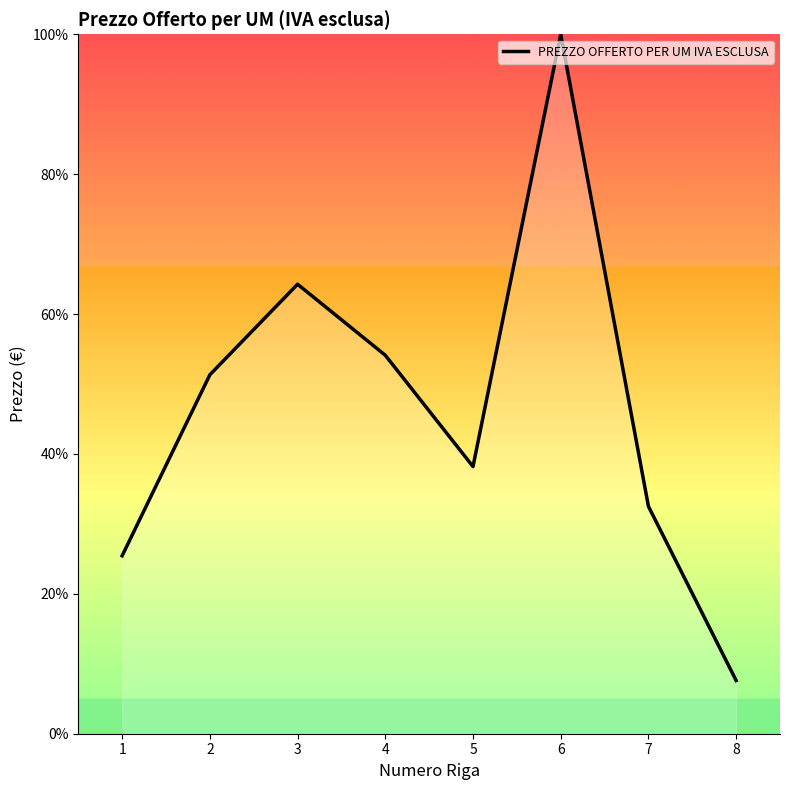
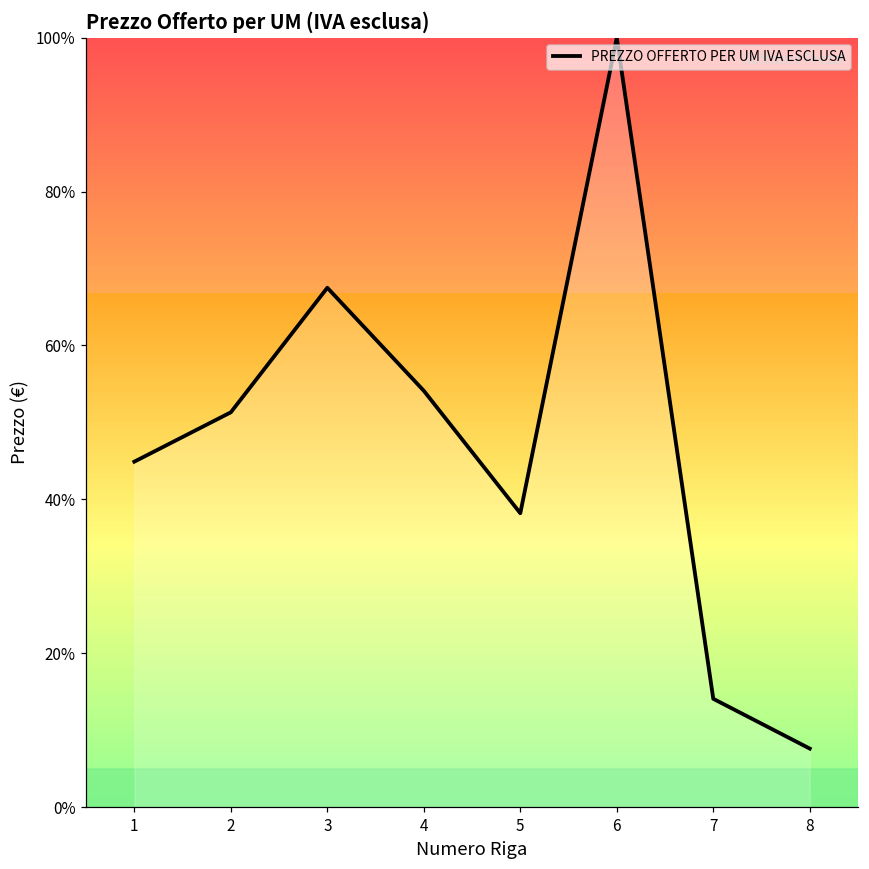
1: 25% -> 45%
3: 64% -> 68%
7: 33% -> 14%
